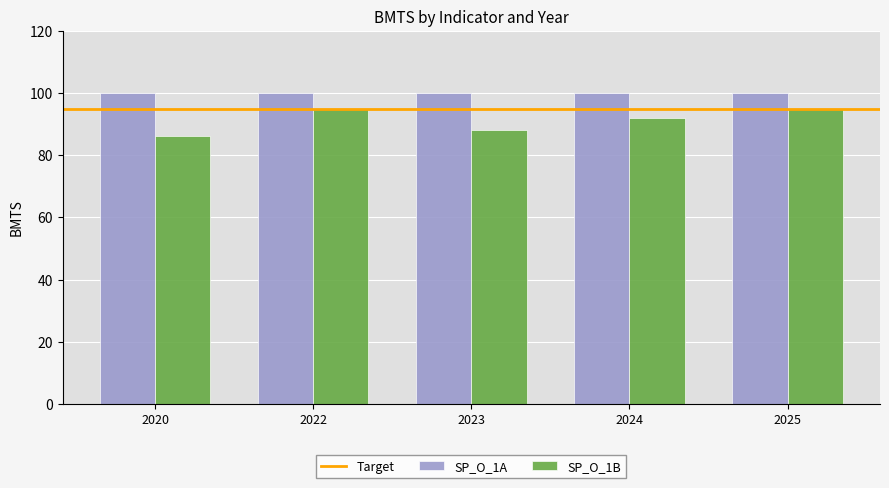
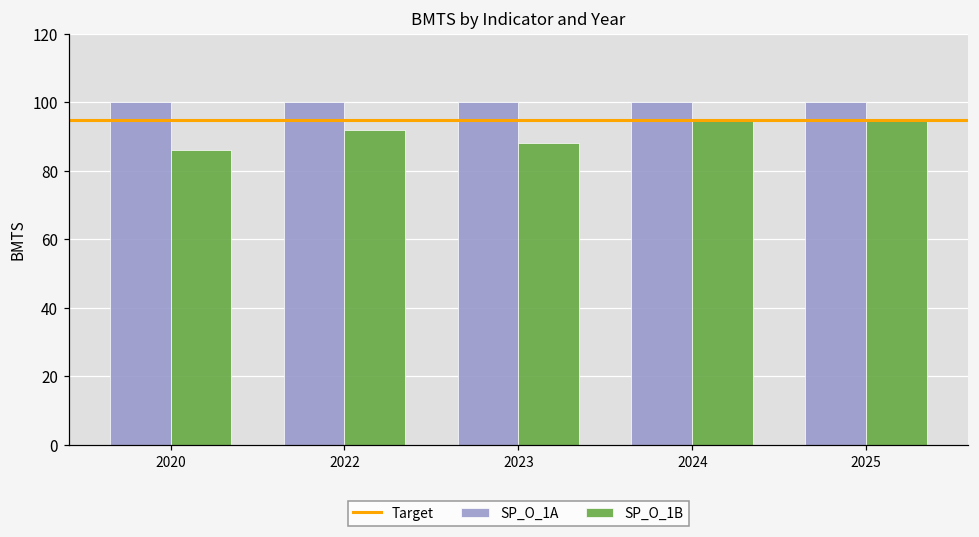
SP_O_1B, 2022: 95 -> 92
SP_O_1B, 2024: 92 -> 95
